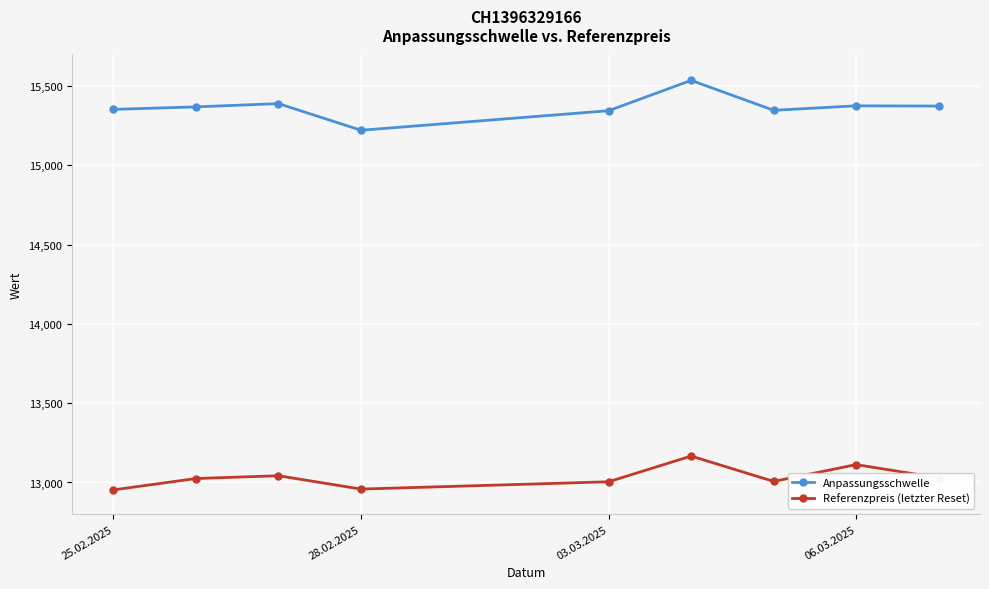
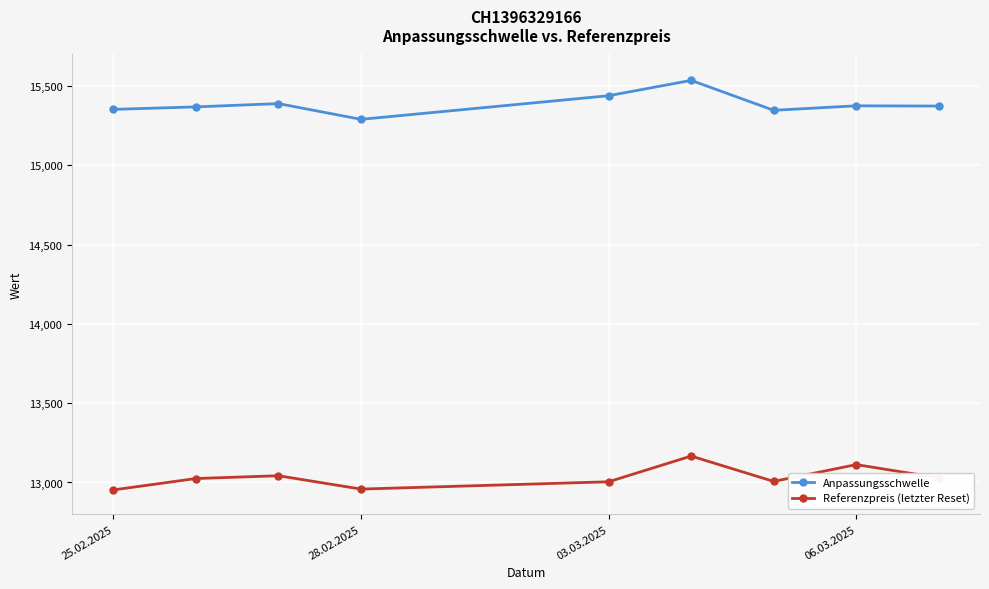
Anpassungsschwelle, 28.02.2025: 15,220 -> 15,290
Anpassungsschwelle, 03.03.2025: 15,350 -> 15,440
